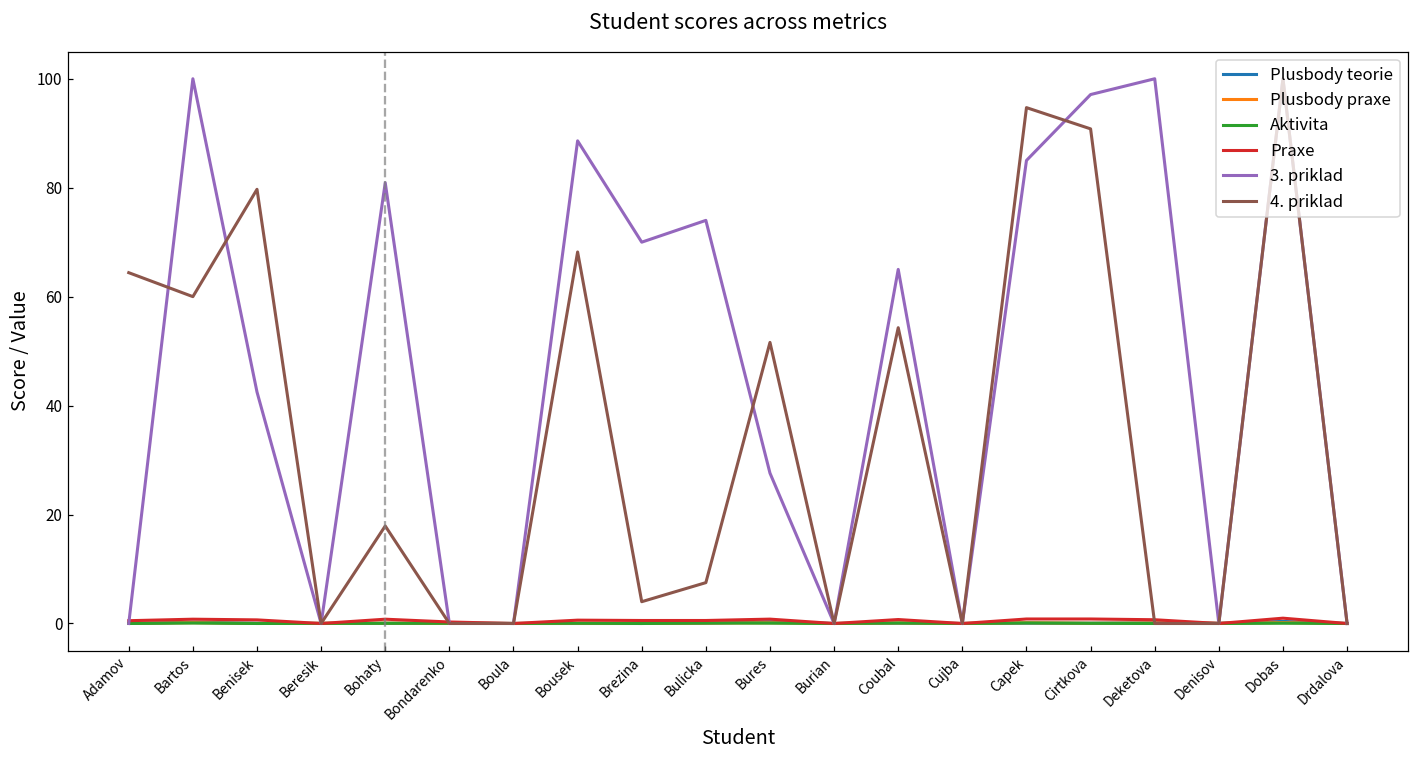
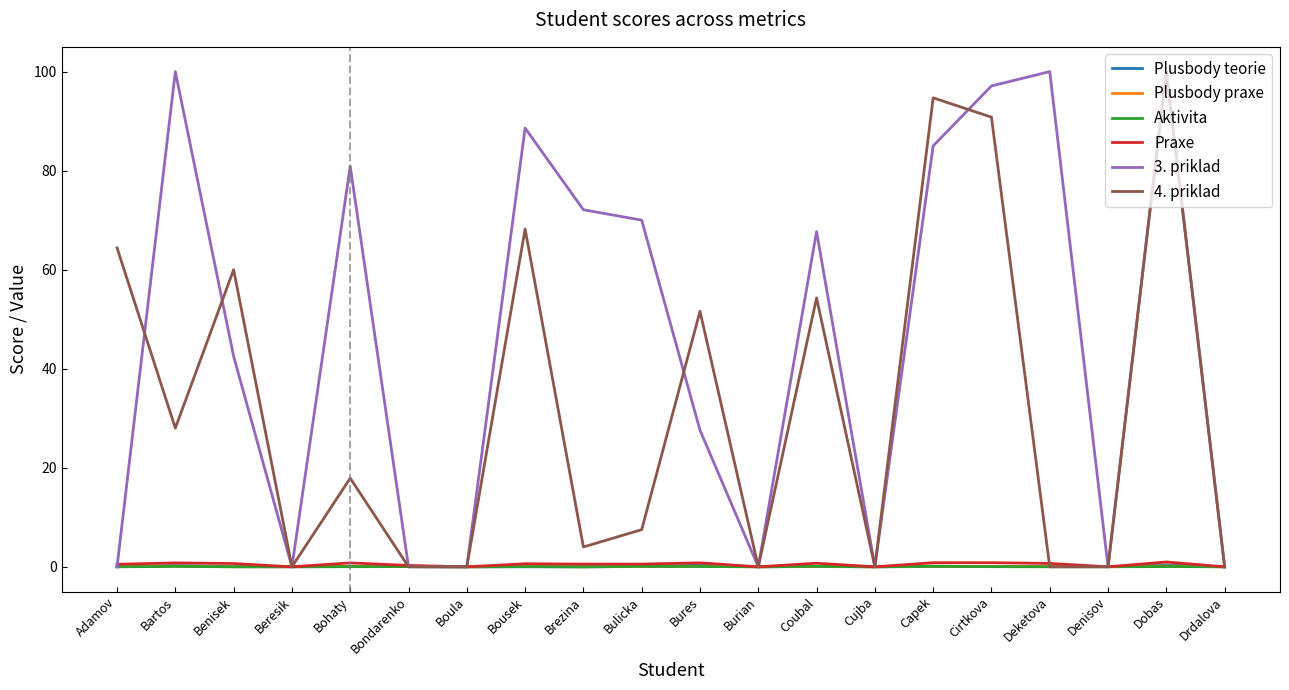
4. priklad, Bartos: 60 -> 28
4. priklad, Benisek: 80 -> 60
3. priklad, Brezina: 70 -> 72
3. priklad, Bulicka: 74 -> 70
3. priklad, Coubal: 65 -> 68
